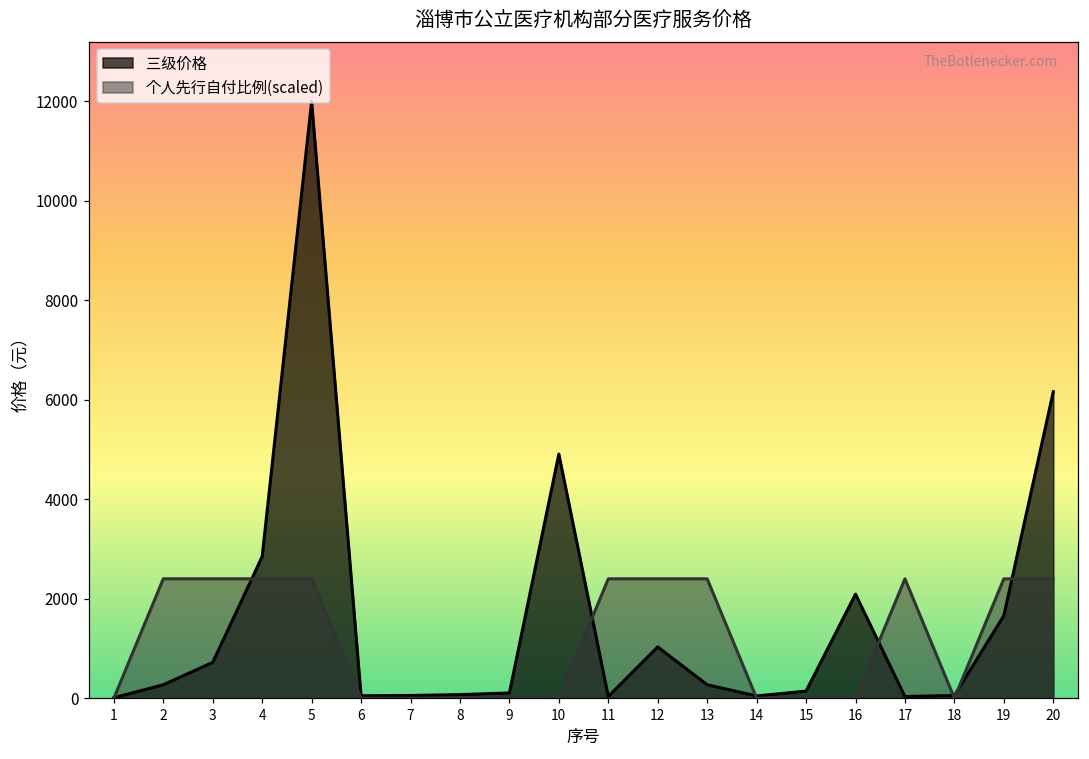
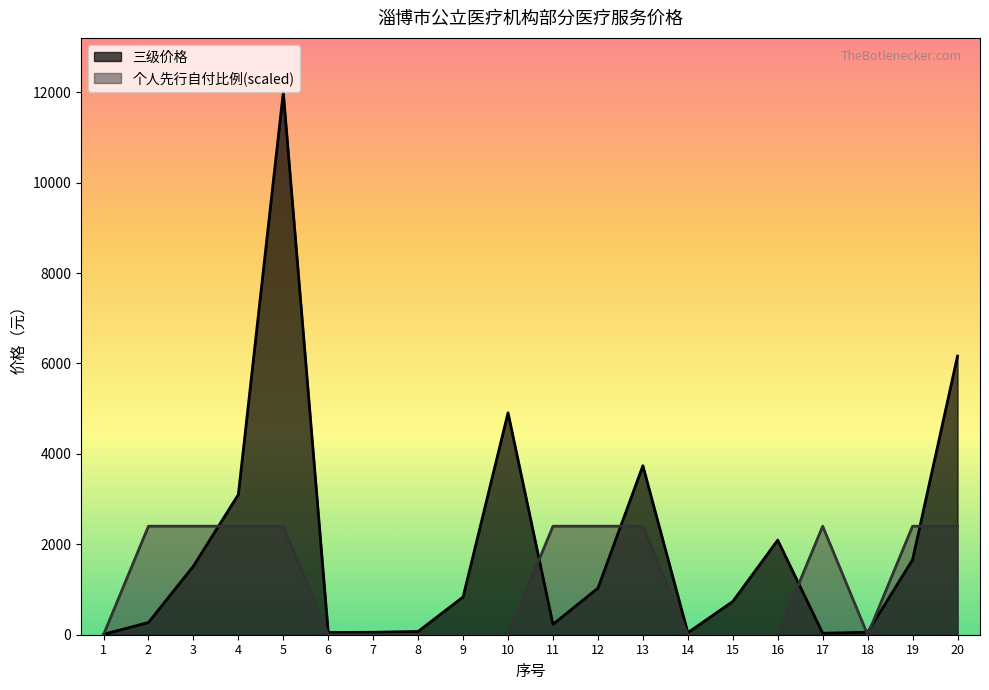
三级价格, 3: 700 -> 1500
三级价格, 4: 2800 -> 3100
三级价格, 9: 100 -> 800
三级价格, 11: 0 -> 200
三级价格, 13: 300 -> 3700
三级价格, 15: 100 -> 700
